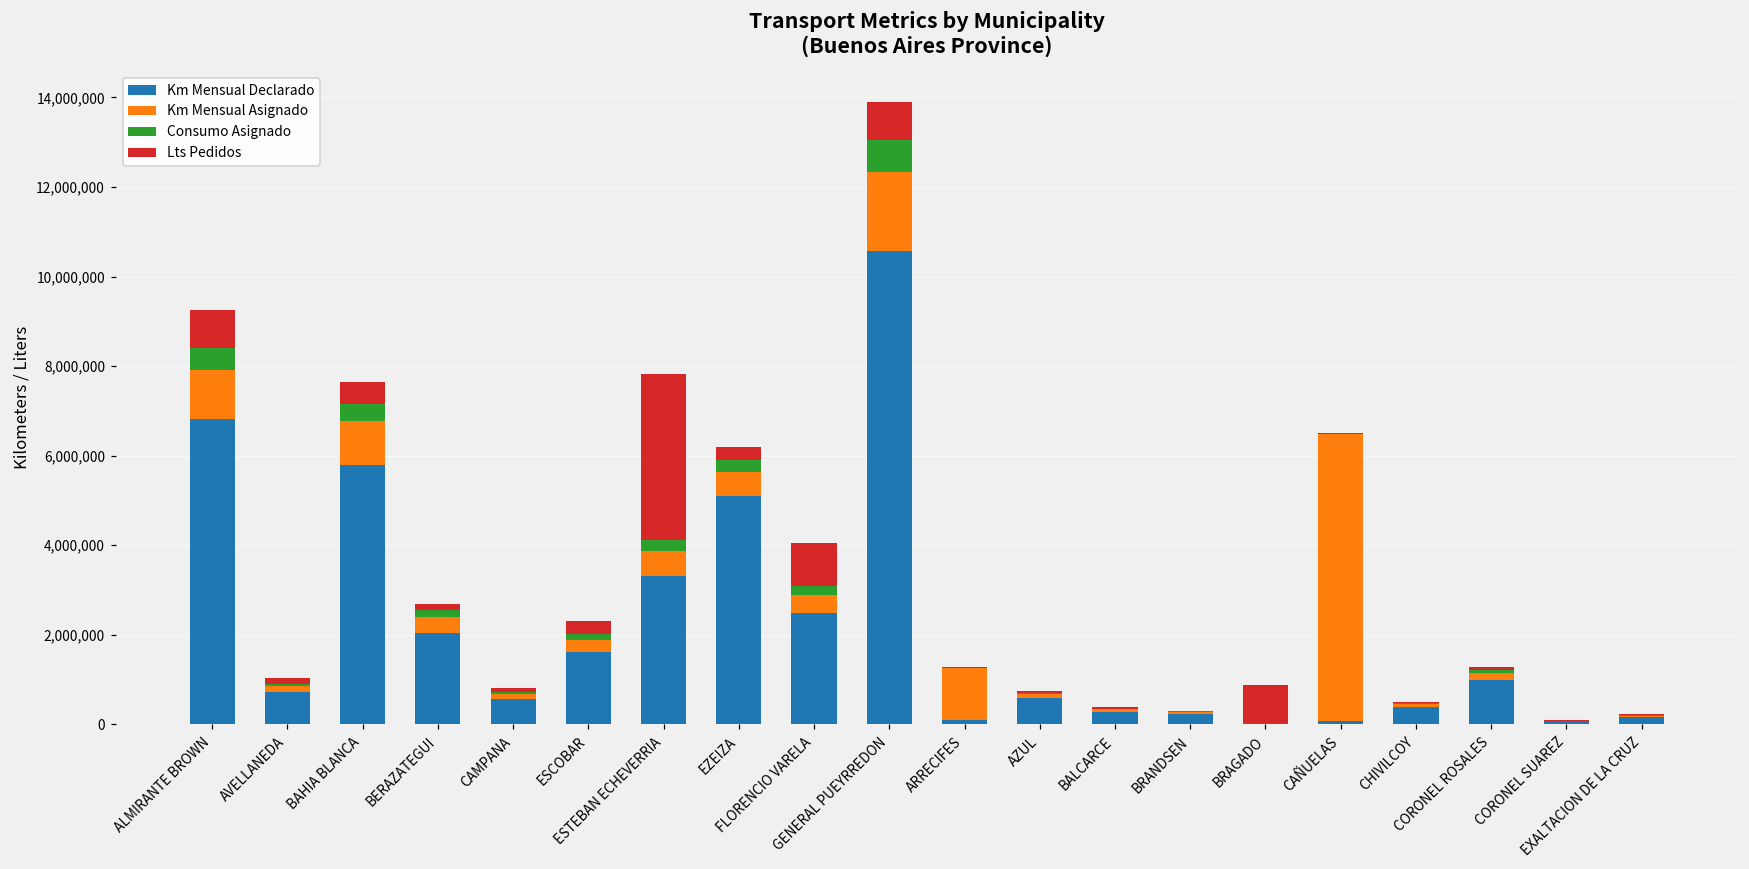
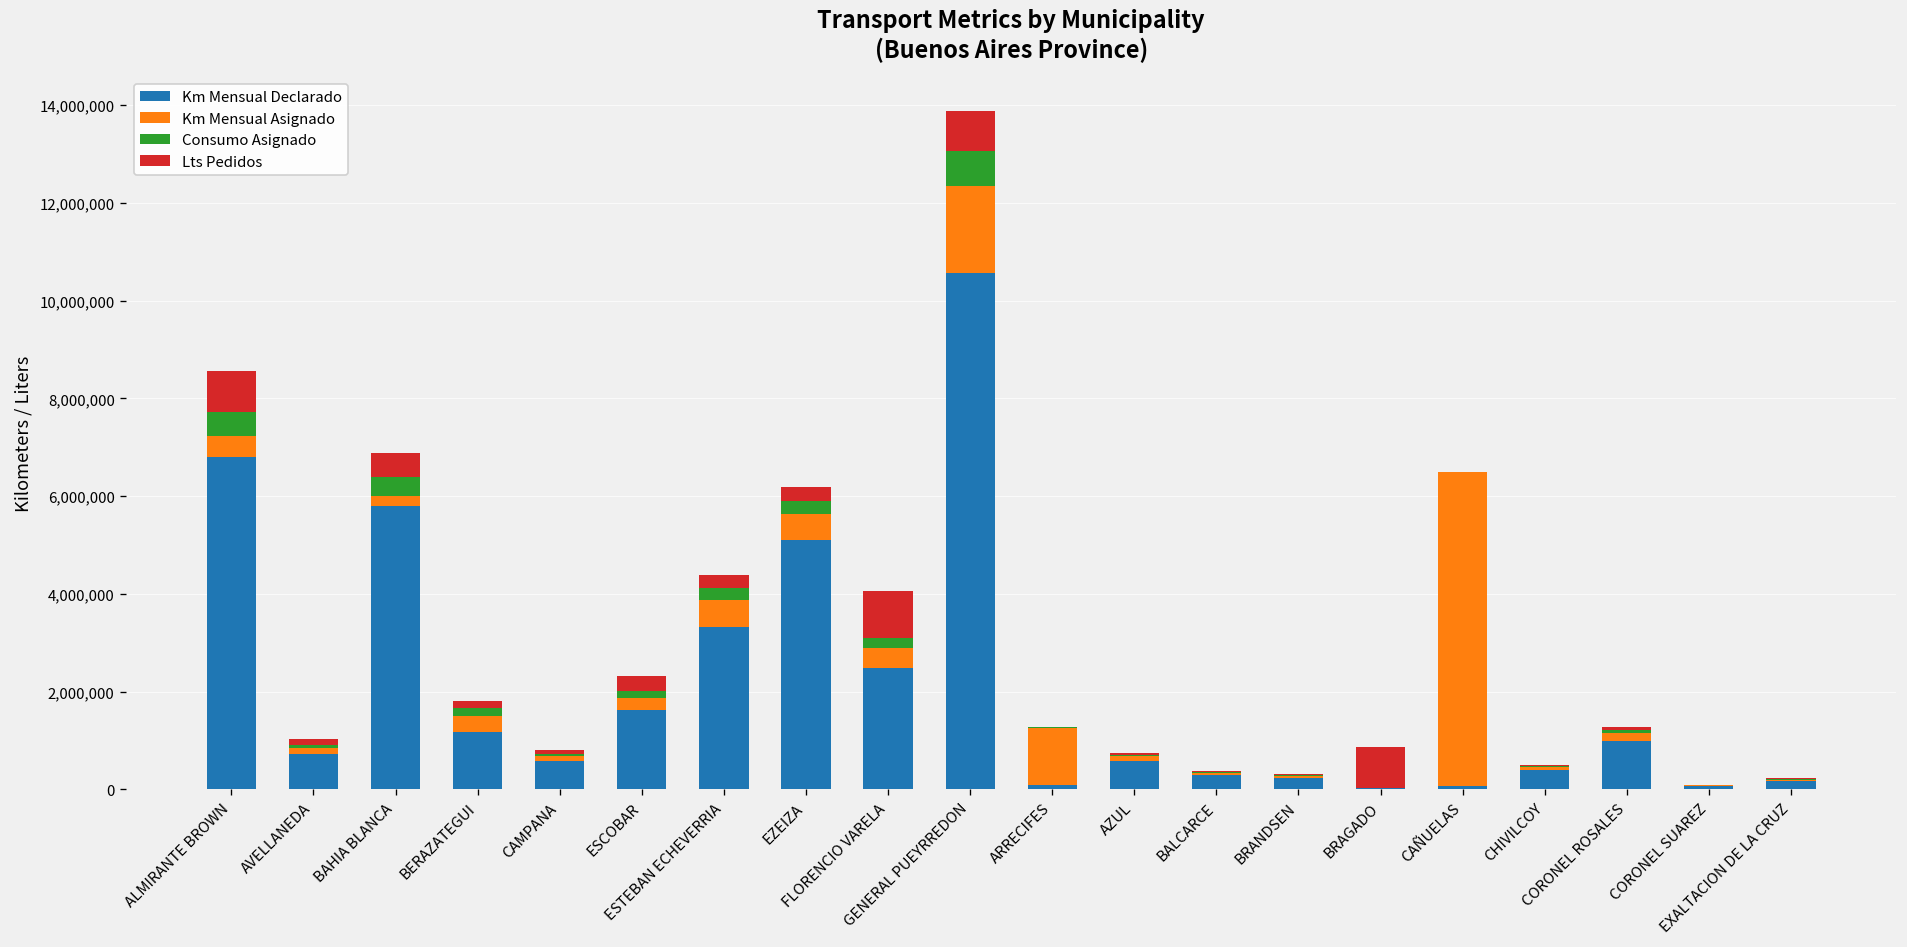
Km Mensual Asignado, ALMIRANTE BROWN: 1,100,000 -> 400,000
Km Mensual Asignado, BAHIA BLANCA: 1,000,000 -> 200,000
Km Mensual Declarado, BERAZATEGUI: 2,100,000 -> 1,200,000
Lts Pedidos, ESTEBAN ECHEVERRIA: 3,700,000 -> 300,000
